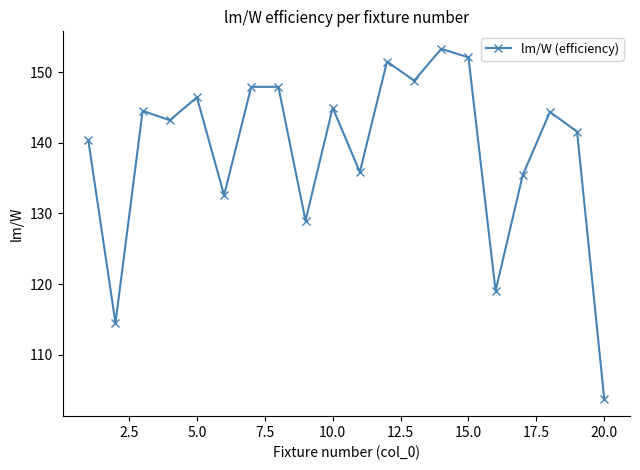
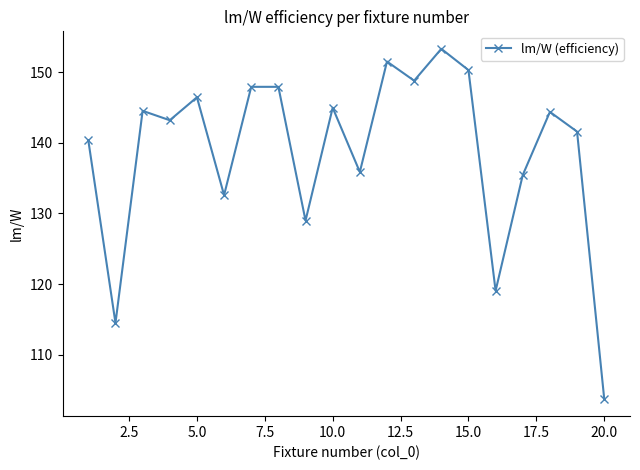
15.0: 152 -> 150
